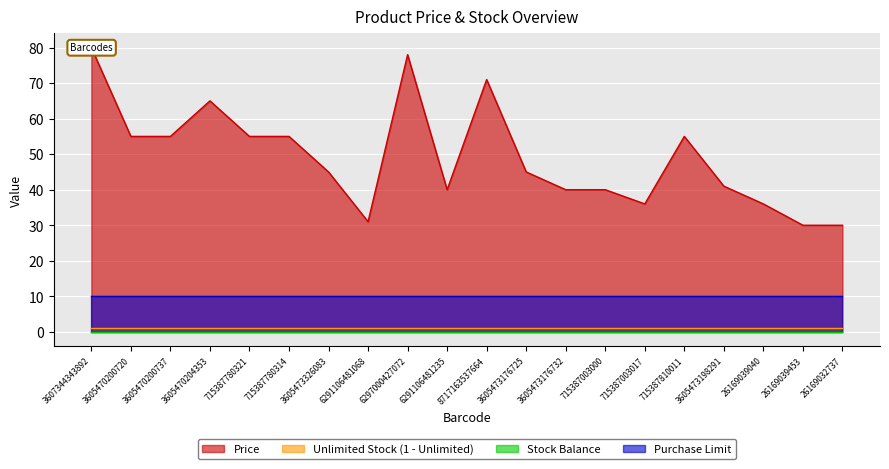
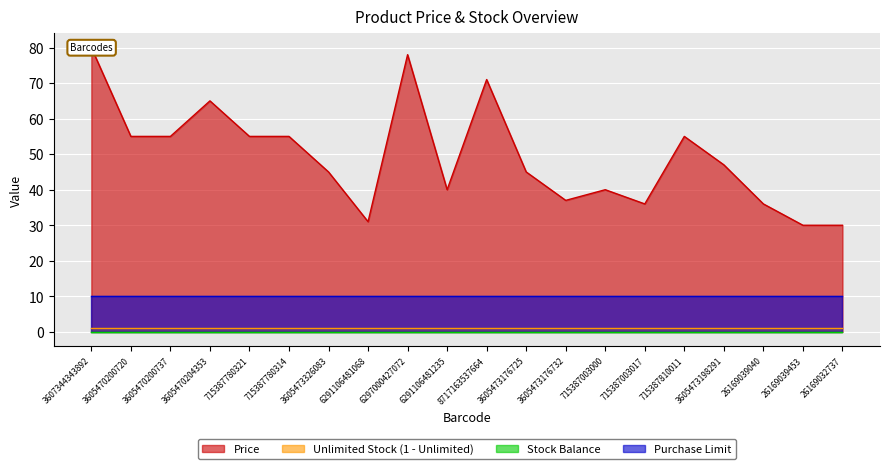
Price, 3605473176732: 40 -> 37
Price, 3605473198291: 41 -> 47
